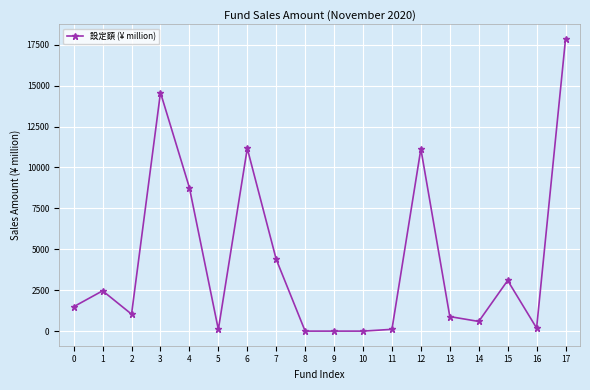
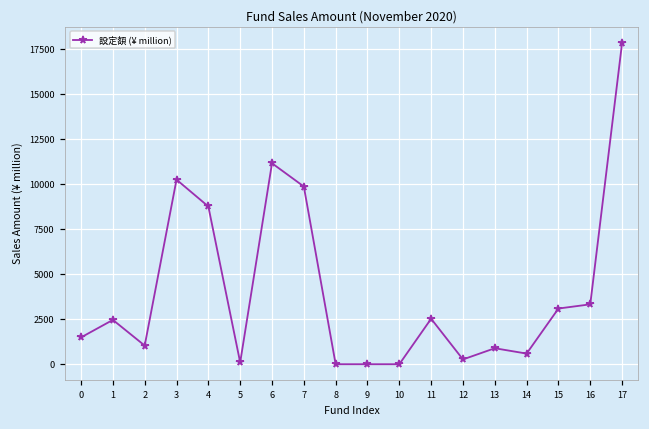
3: 14600 -> 10300
7: 4400 -> 9900
11: 100 -> 2500
12: 11100 -> 300
16: 200 -> 3300
